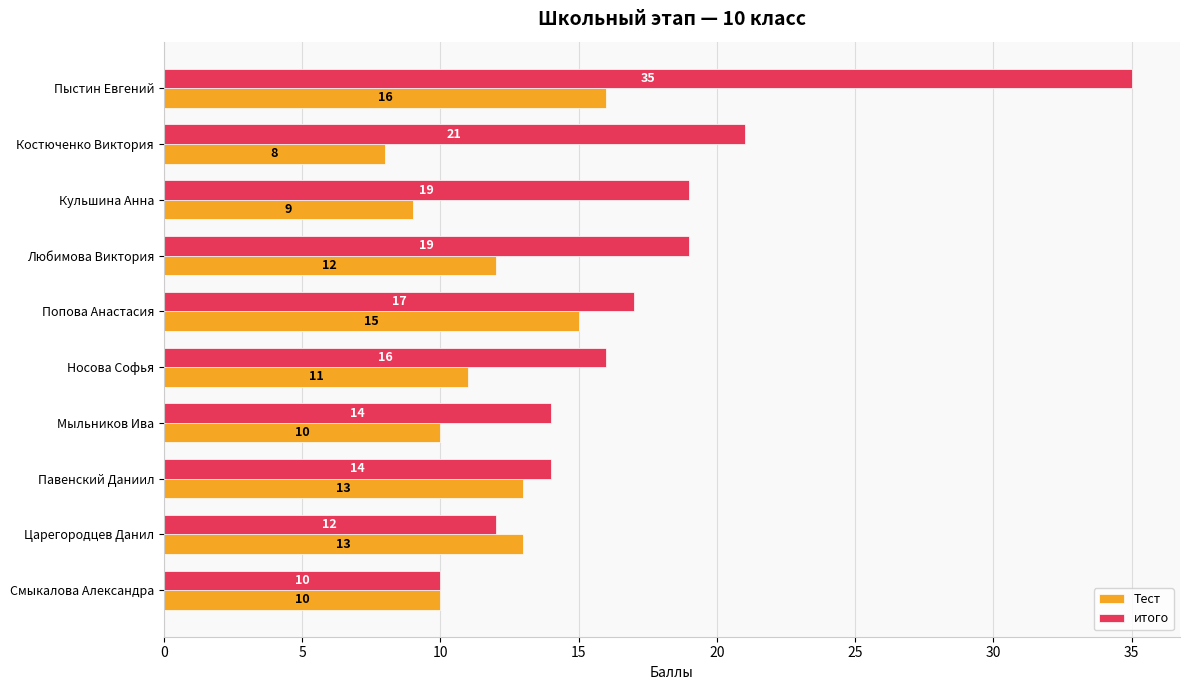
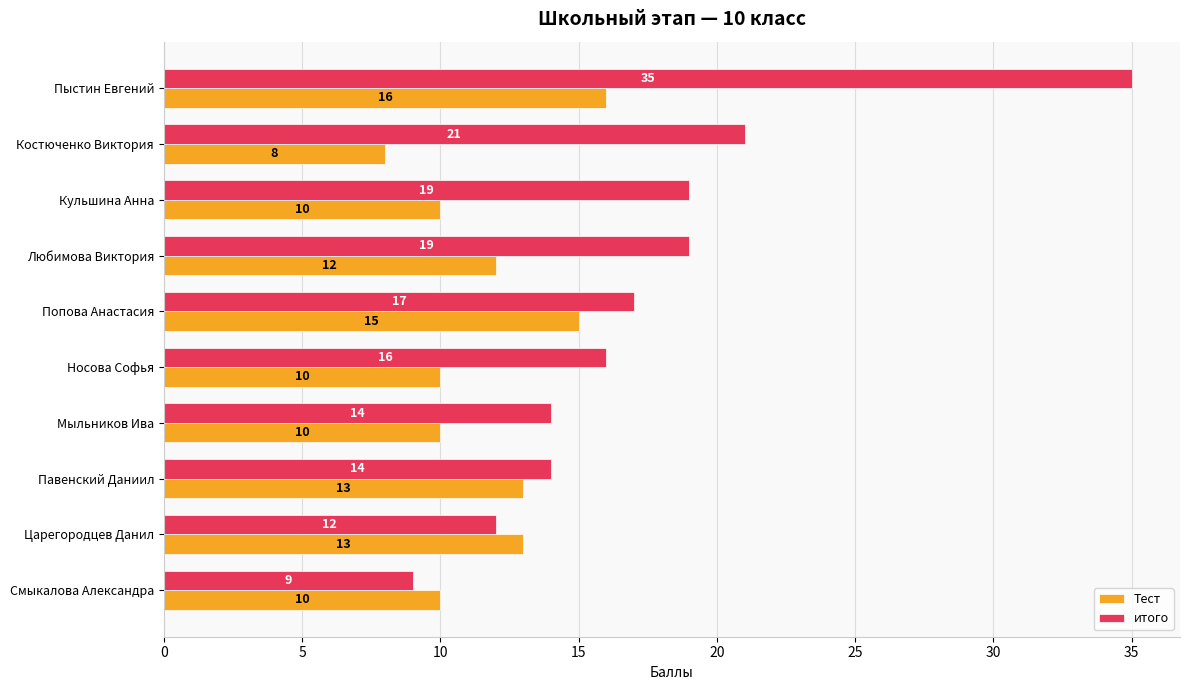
Тест, Кульшина Анна: 9 -> 10
Тест, Носова Софья: 11 -> 10
итого, Смыкалова Александра: 10 -> 9
